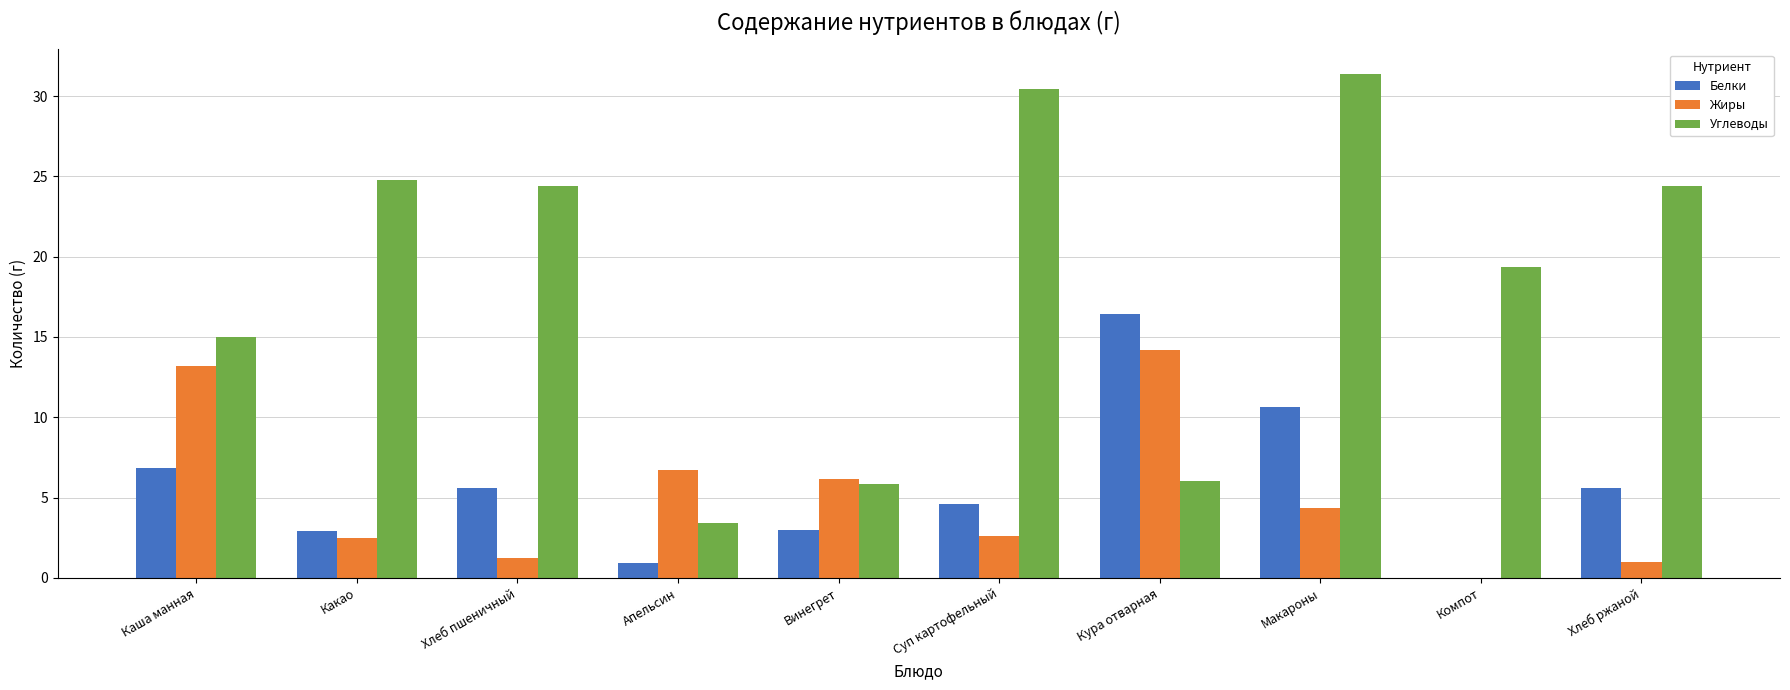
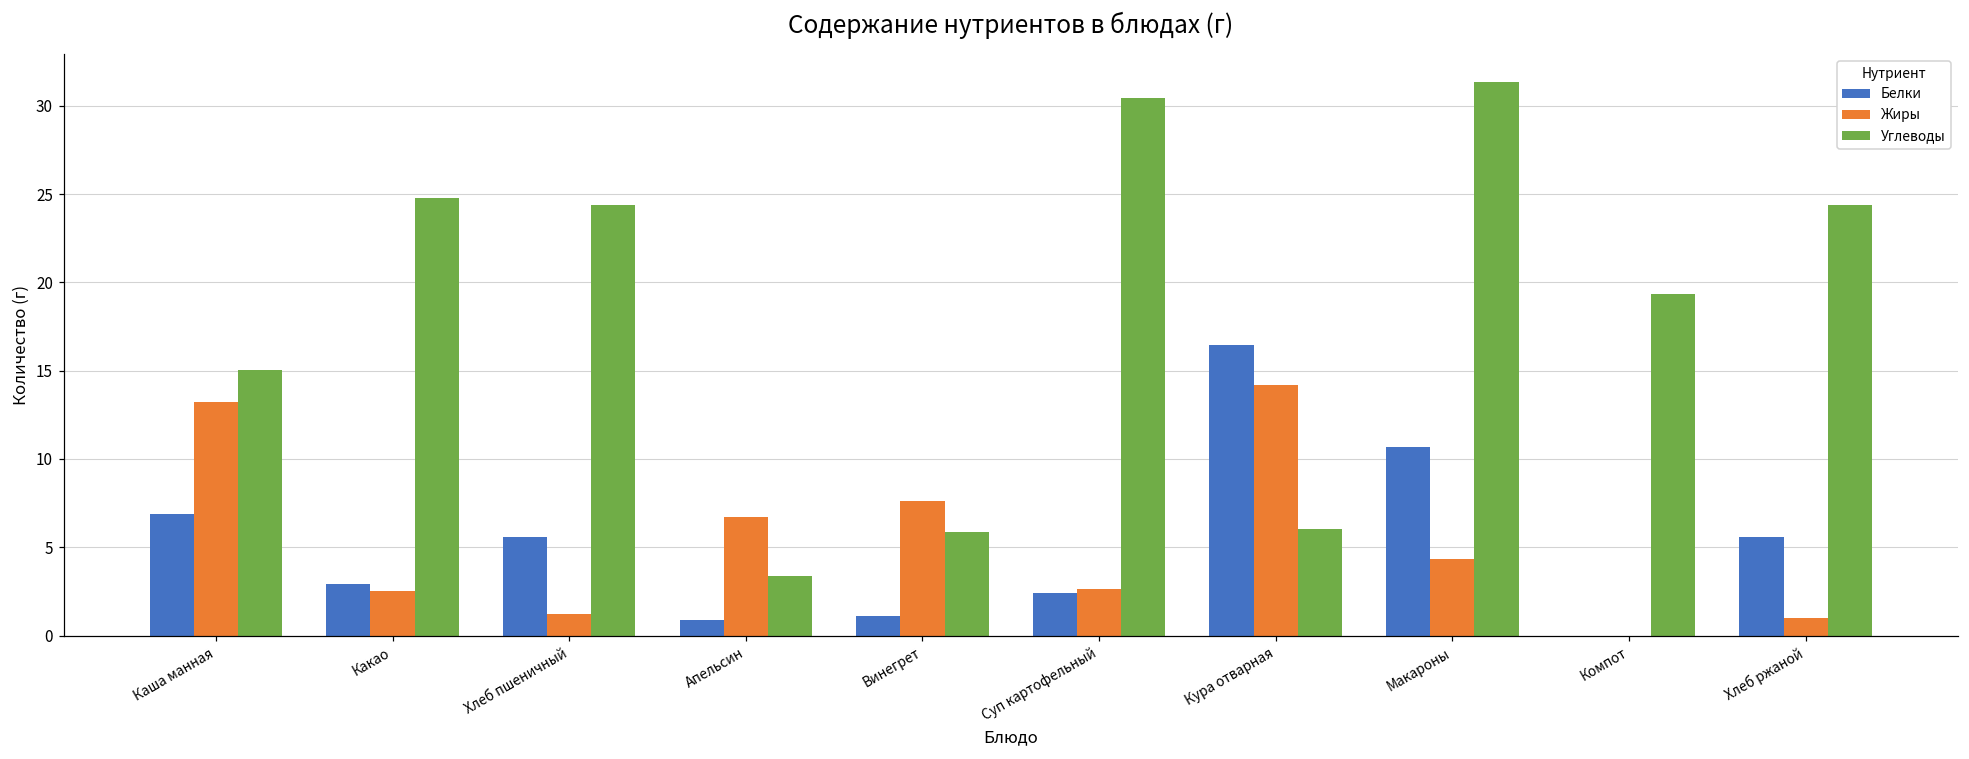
Белки, Винегрет: 3.0 -> 1.1
Жиры, Винегрет: 6.1 -> 7.7
Белки, Суп картофельный: 4.6 -> 2.4
